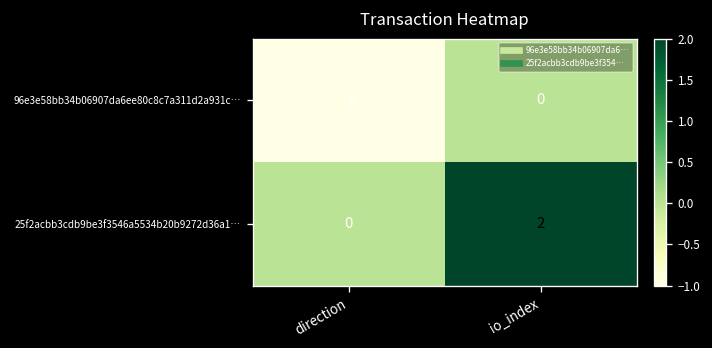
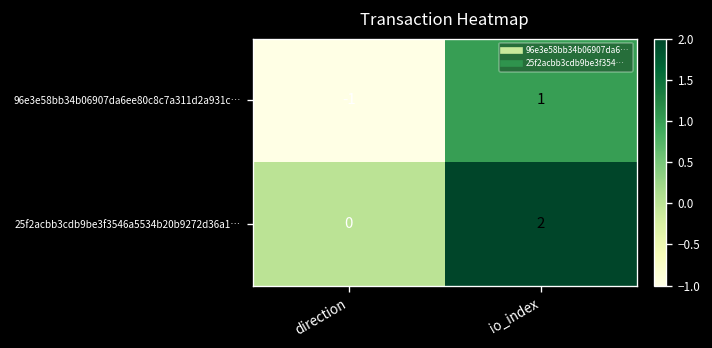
96e3e58bb34b06907da6ee80c8c7a311d2a931c…, io_index: 0 -> 1
